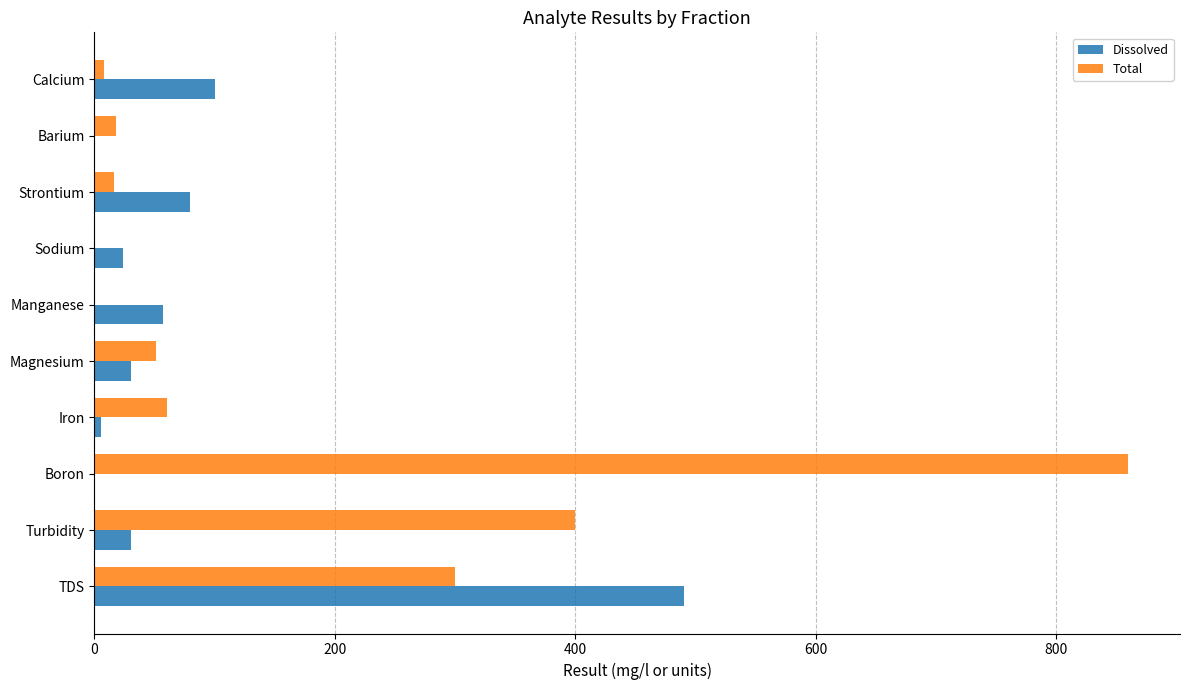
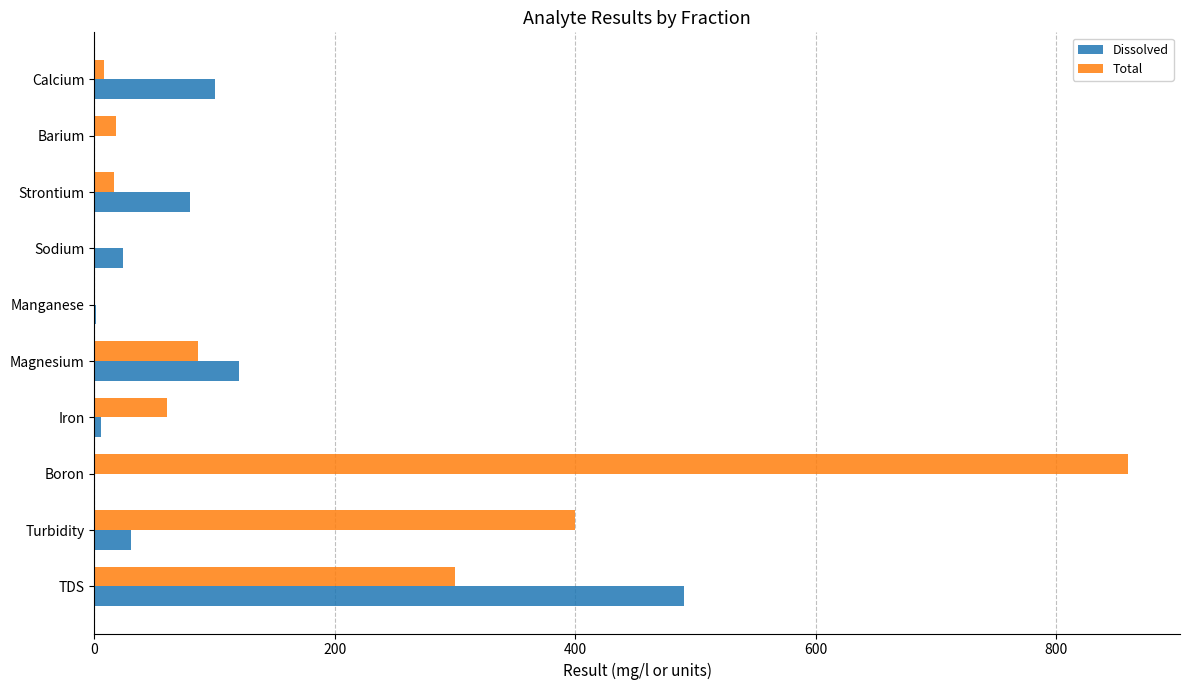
Dissolved, Manganese: 57 -> 1
Total, Magnesium: 51 -> 86
Dissolved, Magnesium: 30 -> 120
